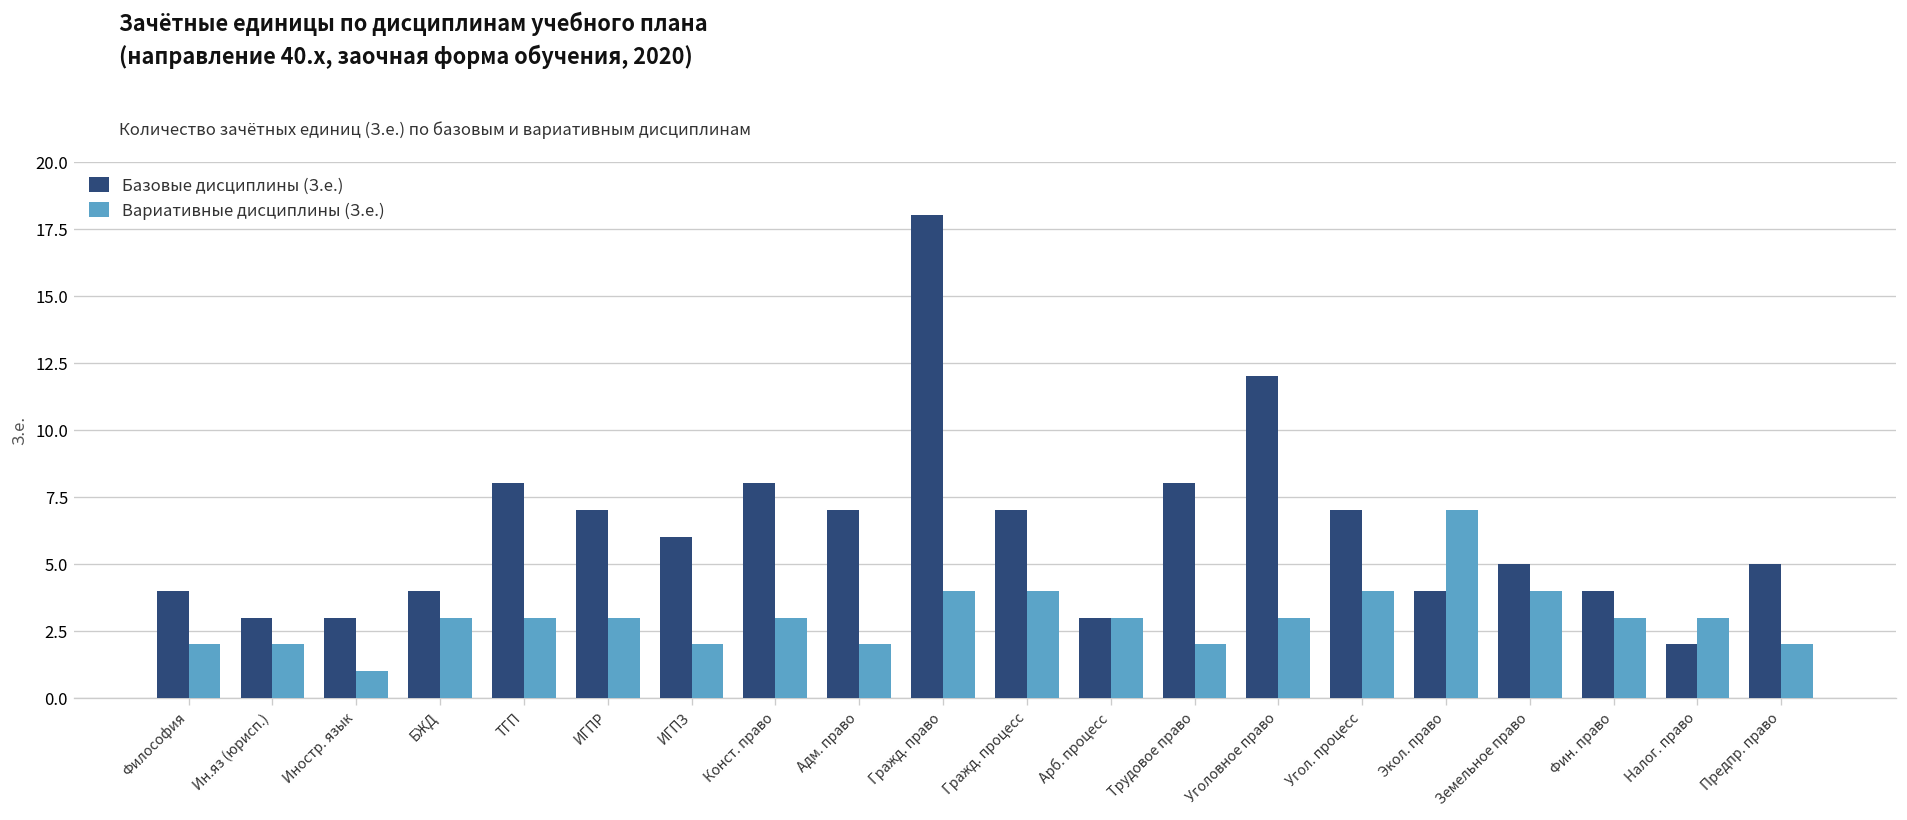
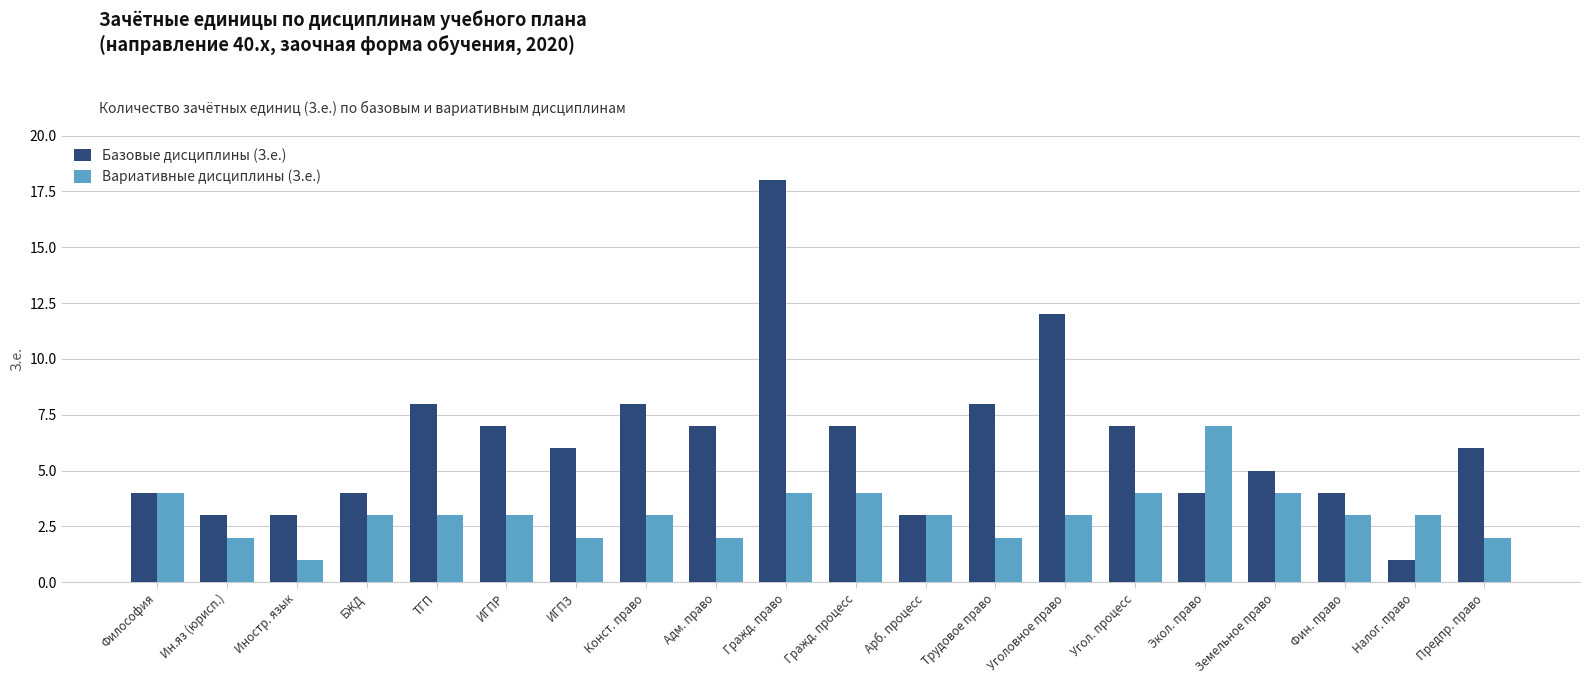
Вариативные дисциплины (З.е.), Философия: 2 -> 4
Базовые дисциплины (З.е.), Налог. право: 2 -> 1
Базовые дисциплины (З.е.), Предпр. право: 5 -> 6
